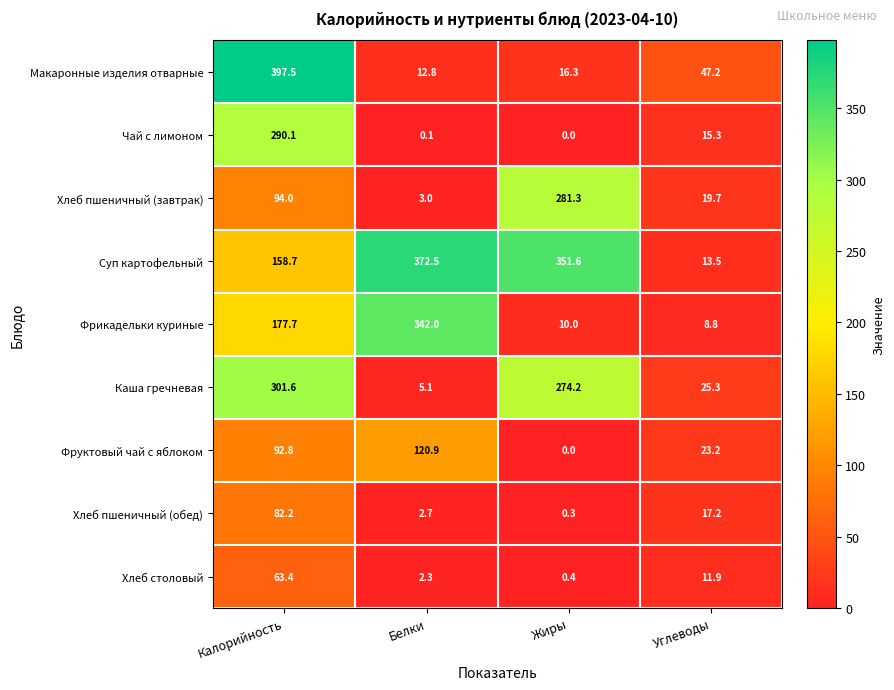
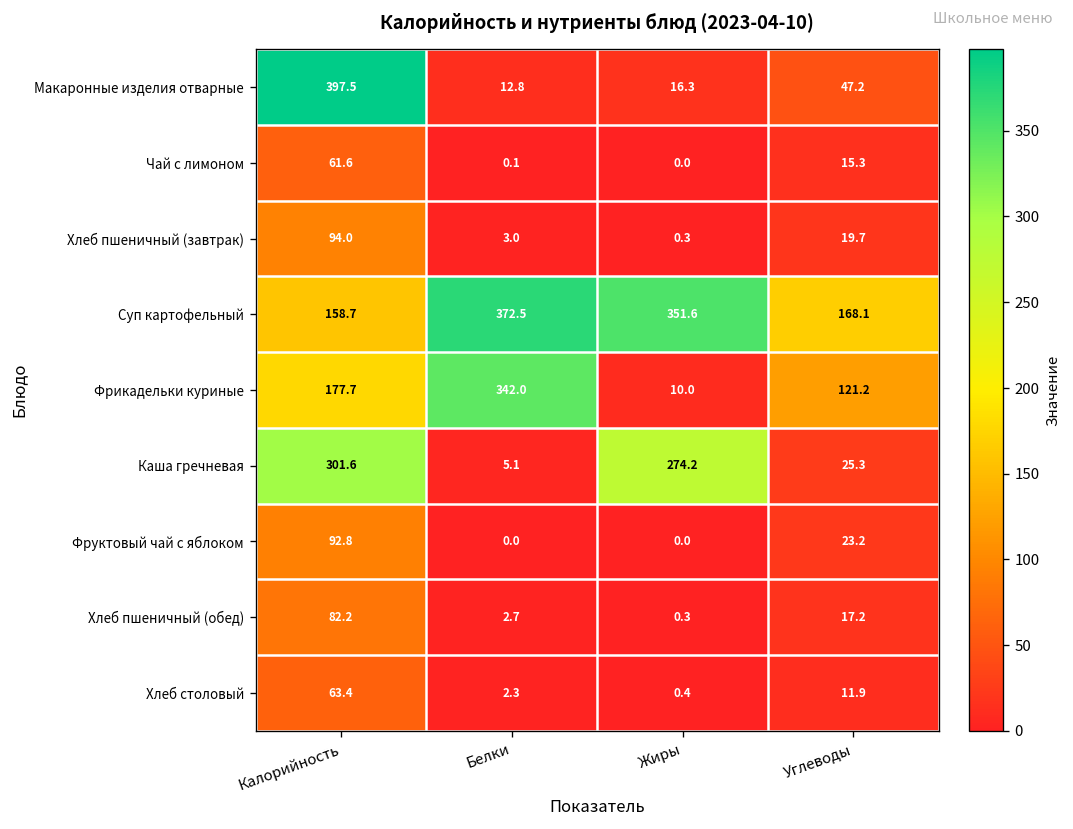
Чай с лимоном, Калорийность: 290.1 -> 61.6
Хлеб пшеничный (завтрак), Жиры: 281.3 -> 0.3
Суп картофельный, Углеводы: 13.5 -> 168.1
Фрикадельки куриные, Углеводы: 8.8 -> 121.2
Фруктовый чай с яблоком, Белки: 120.9 -> 0.0
